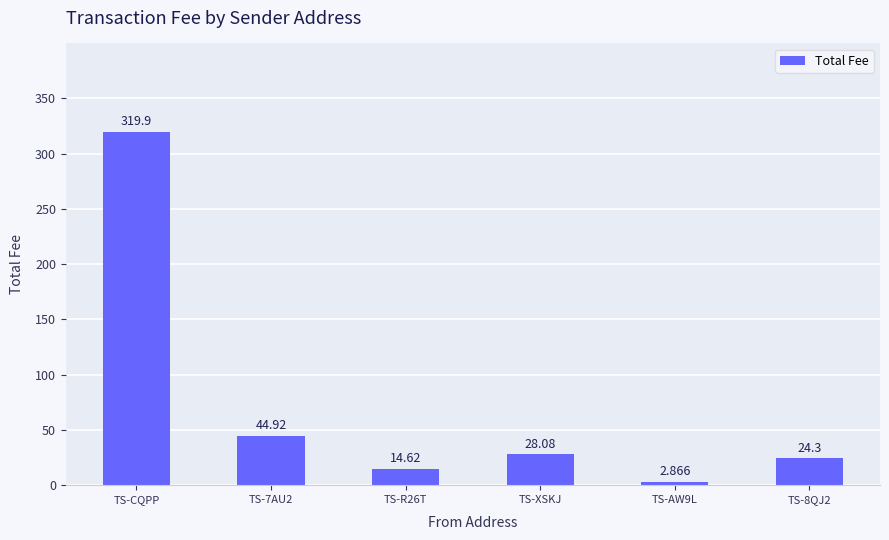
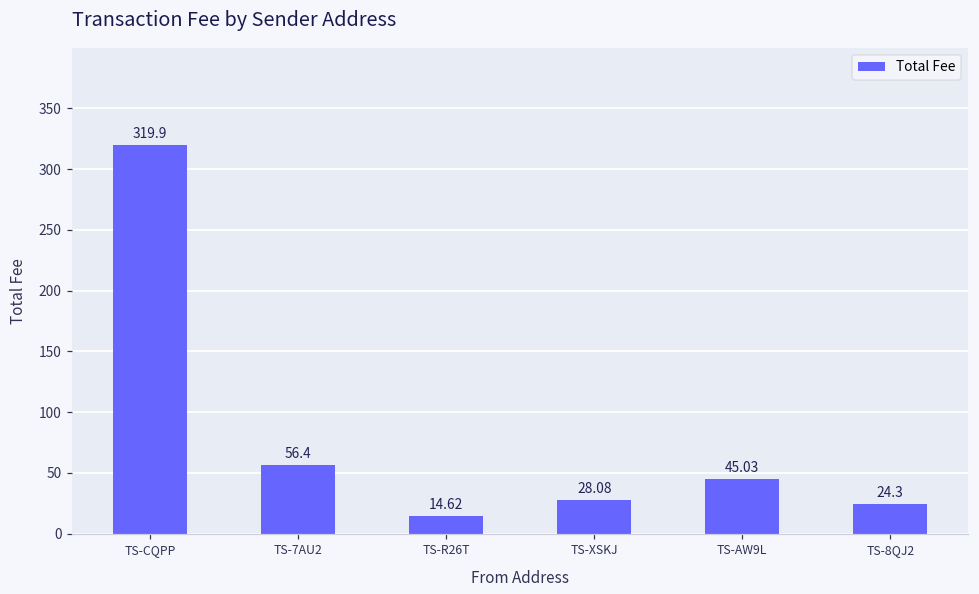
TS-7AU2: 44.92 -> 56.4
TS-AW9L: 2.866 -> 45.03
